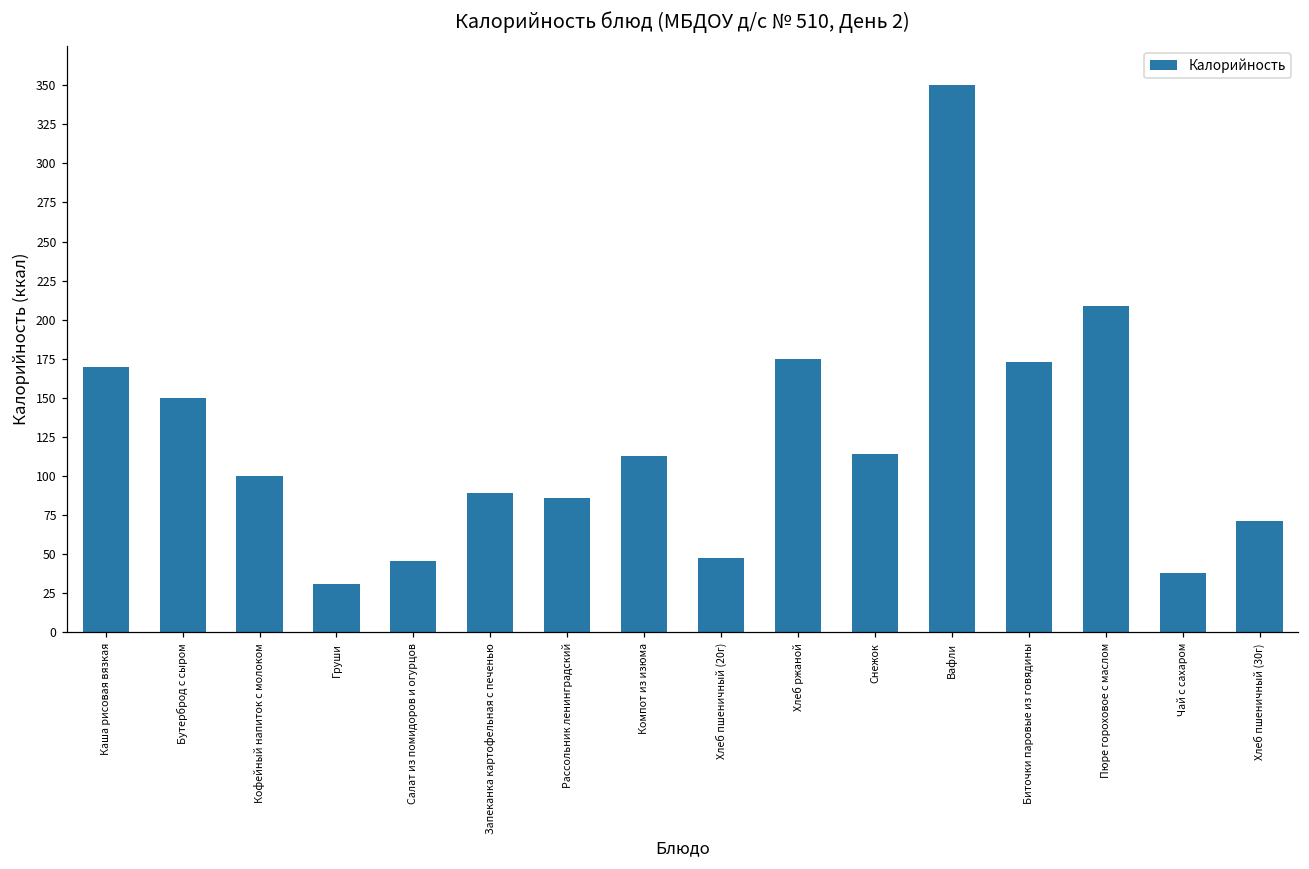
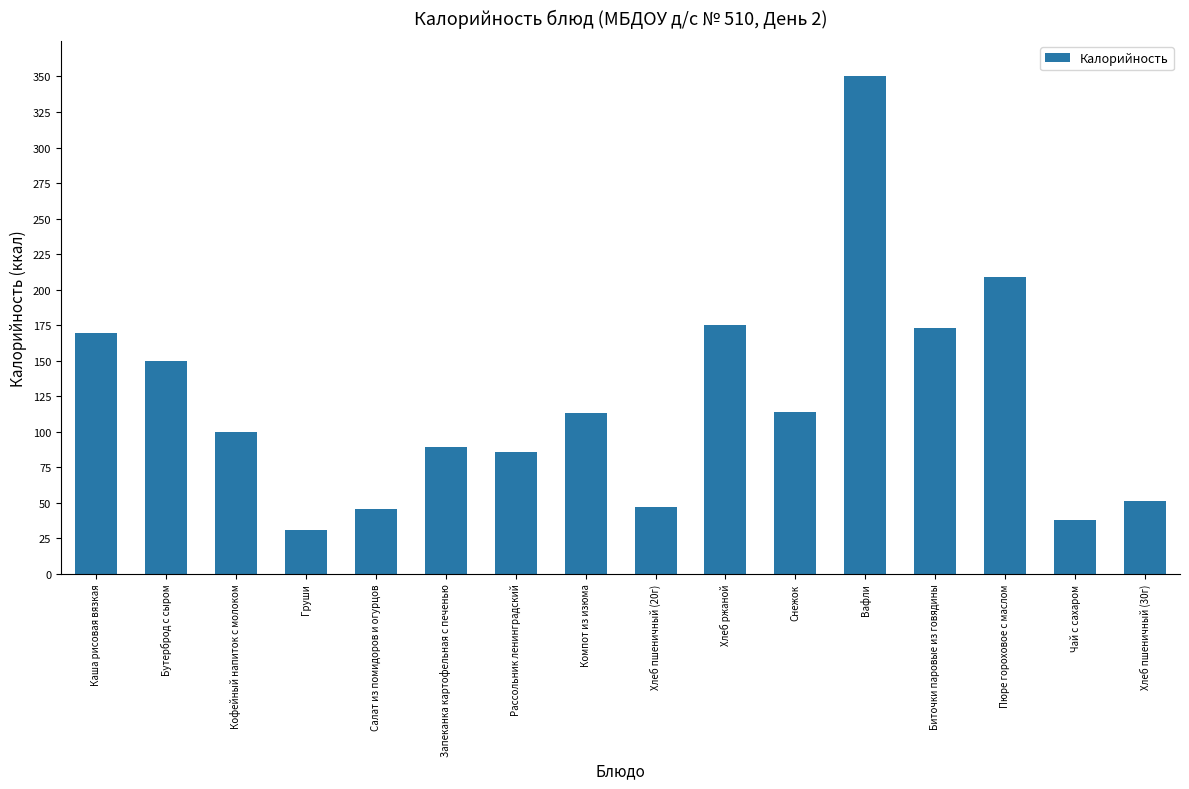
Хлеб пшеничный (30г): 71 -> 51
